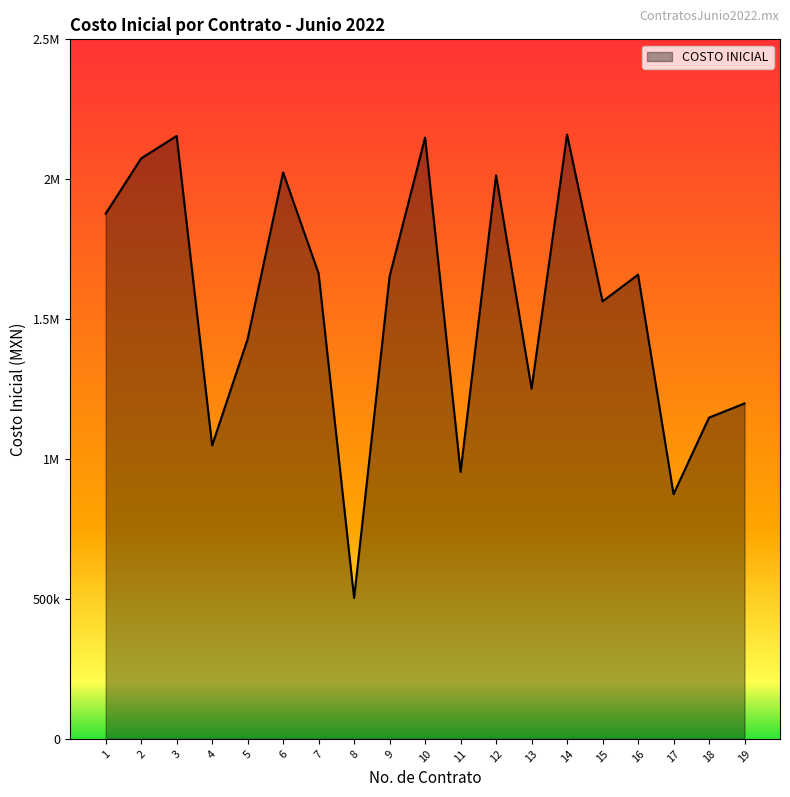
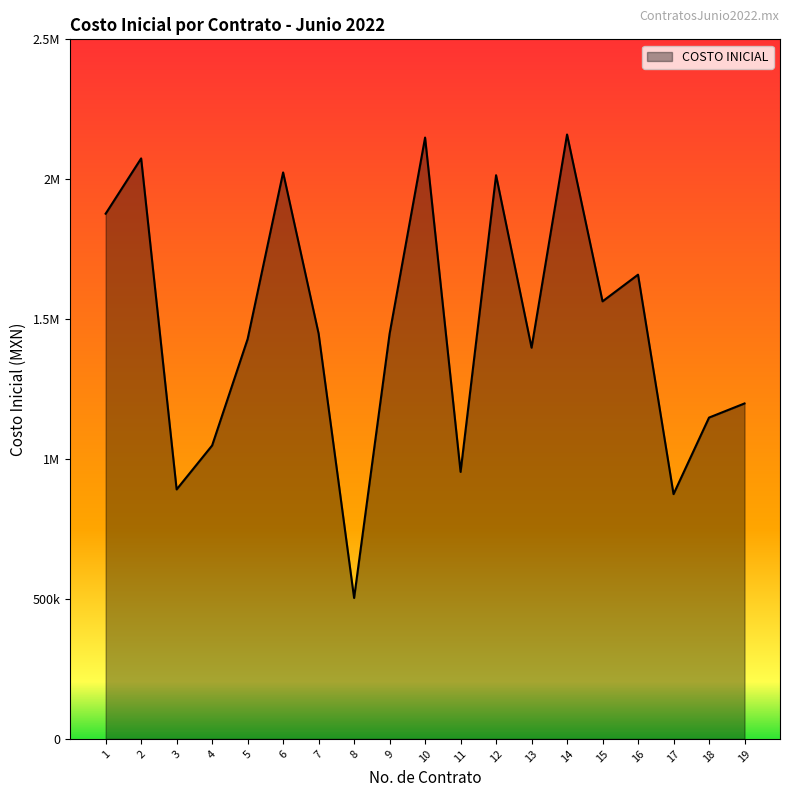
3: 2150000 -> 890000
7: 1660000 -> 1450000
9: 1650000 -> 1450000
13: 1250000 -> 1400000
